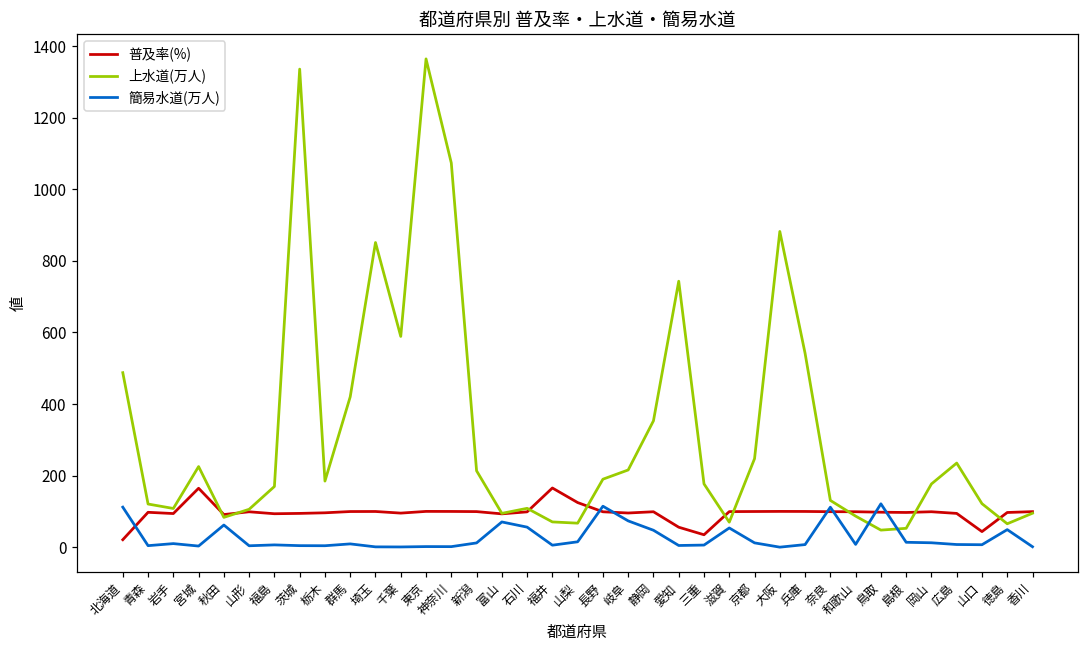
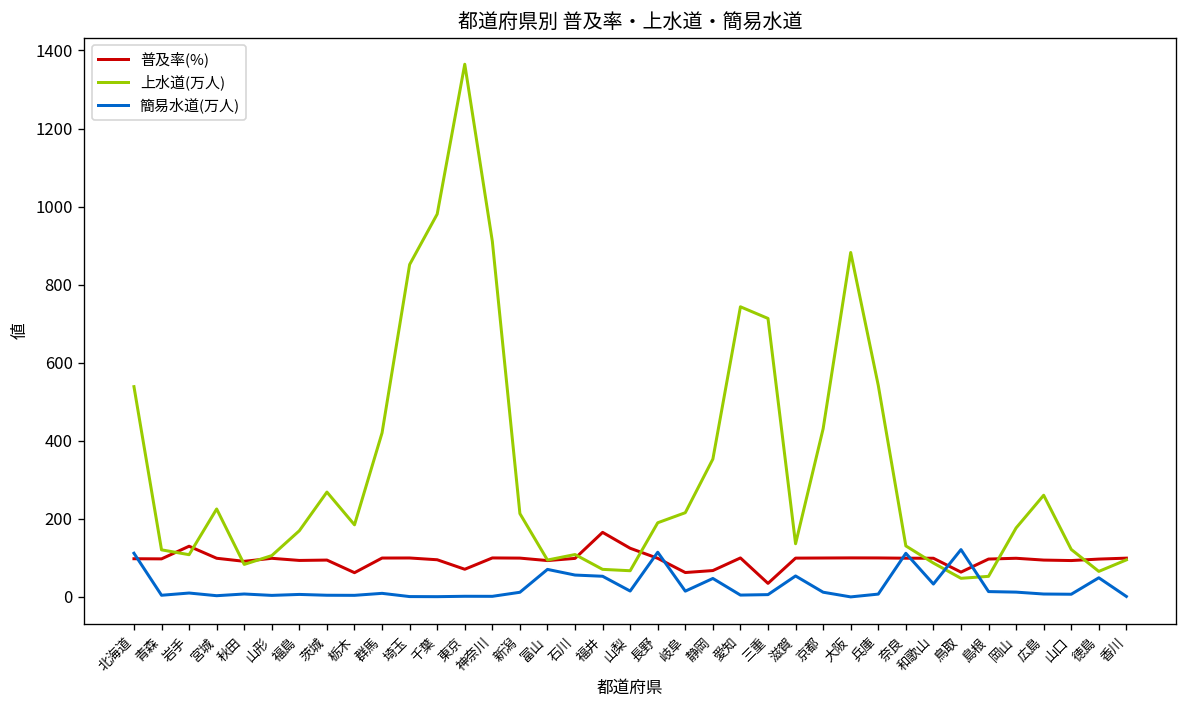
普及率(%), 北海道: 20 -> 100
上水道(万人), 北海道: 490 -> 540
普及率(%), 岩手: 90 -> 130
普及率(%), 宮城: 160 -> 100
簡易水道(万人), 秋田: 60 -> 10
上水道(万人), 茨城: 1340 -> 270
普及率(%), 栃木: 100 -> 60
上水道(万人), 千葉: 590 -> 980
普及率(%), 東京: 100 -> 70
上水道(万人), 神奈川: 1070 -> 910
簡易水道(万人), 福井: 10 -> 50
普及率(%), 岐阜: 100 -> 60
簡易水道(万人), 岐阜: 70 -> 10
普及率(%), 静岡: 100 -> 70
普及率(%), 愛知: 60 -> 100
上水道(万人), 三重: 180 -> 710
上水道(万人), 滋賀: 70 -> 140
上水道(万人), 京都: 250 -> 430
簡易水道(万人), 和歌山: 10 -> 30
普及率(%), 鳥取: 100 -> 60
上水道(万人), 広島: 240 -> 260
普及率(%), 山口: 40 -> 90
